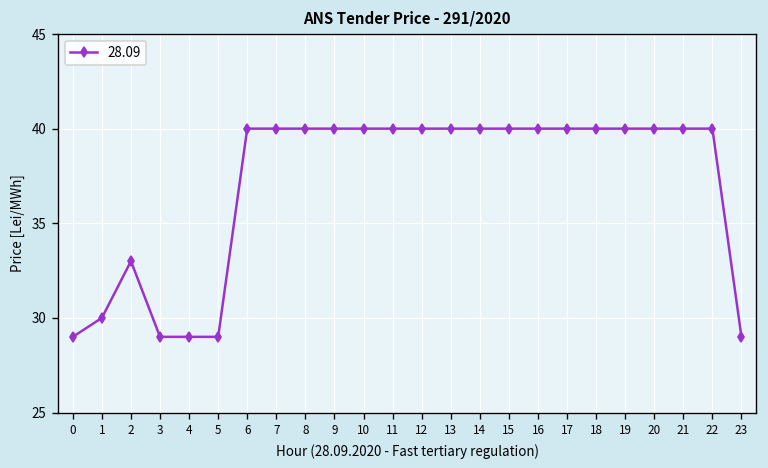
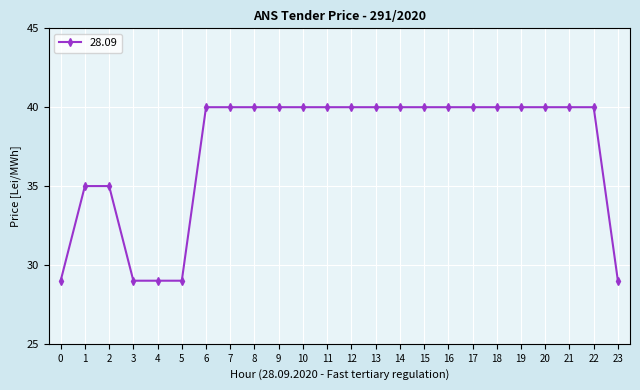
1: 30 -> 35
2: 33 -> 35
